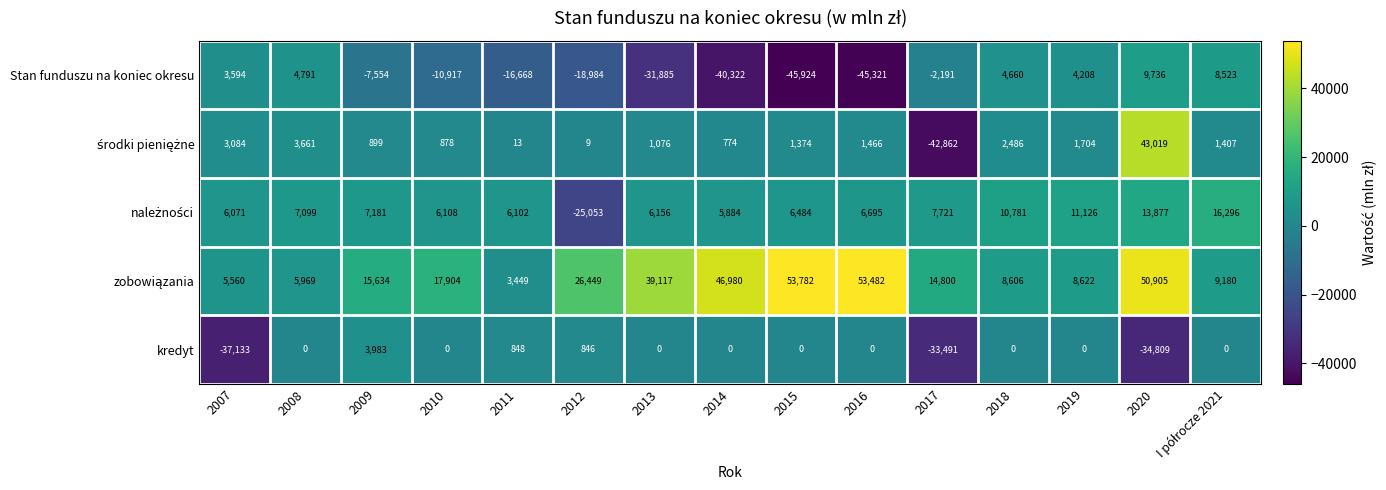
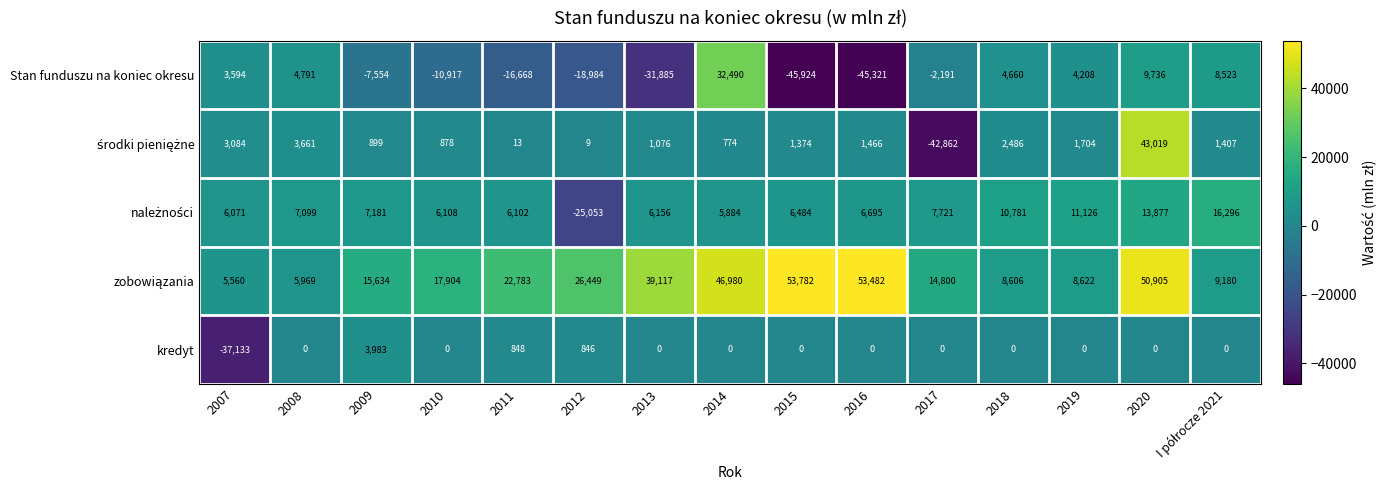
Stan funduszu na koniec okresu, 2014: -40,322 -> 32,490
zobowiązania, 2011: 3,449 -> 22,783
kredyt, 2017: -33,491 -> 0
kredyt, 2020: -34,809 -> 0
